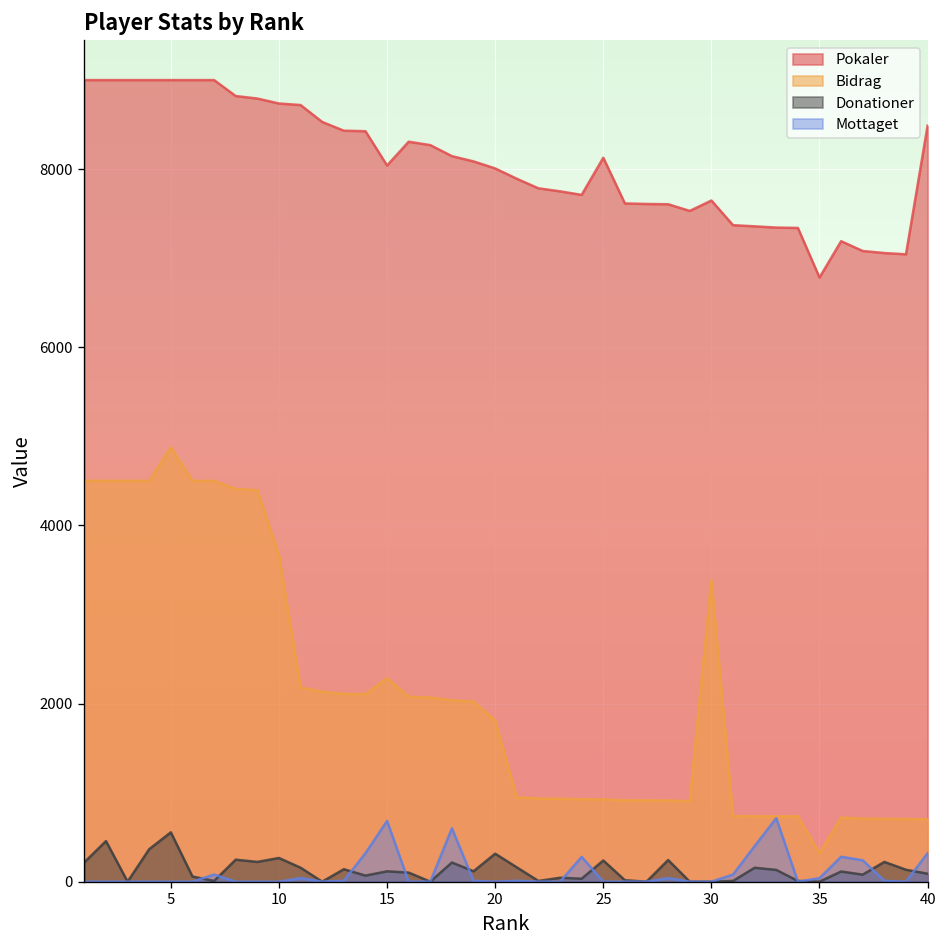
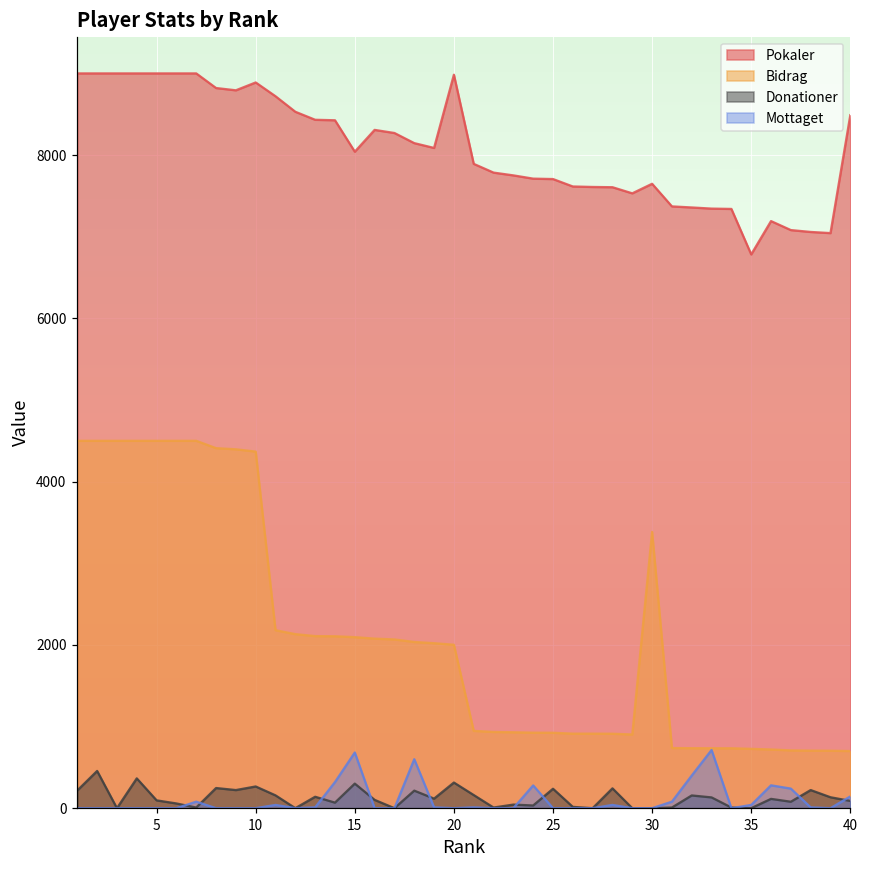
Bidrag, 5: 4900 -> 4500
Donationer, 5: 600 -> 100
Pokaler, 10: 8700 -> 8900
Bidrag, 10: 3700 -> 4400
Bidrag, 15: 2300 -> 2100
Donationer, 15: 100 -> 300
Pokaler, 20: 8000 -> 9000
Bidrag, 20: 1800 -> 2000
Pokaler, 25: 8100 -> 7700
Bidrag, 35: 300 -> 700
Mottaget, 40: 300 -> 100
